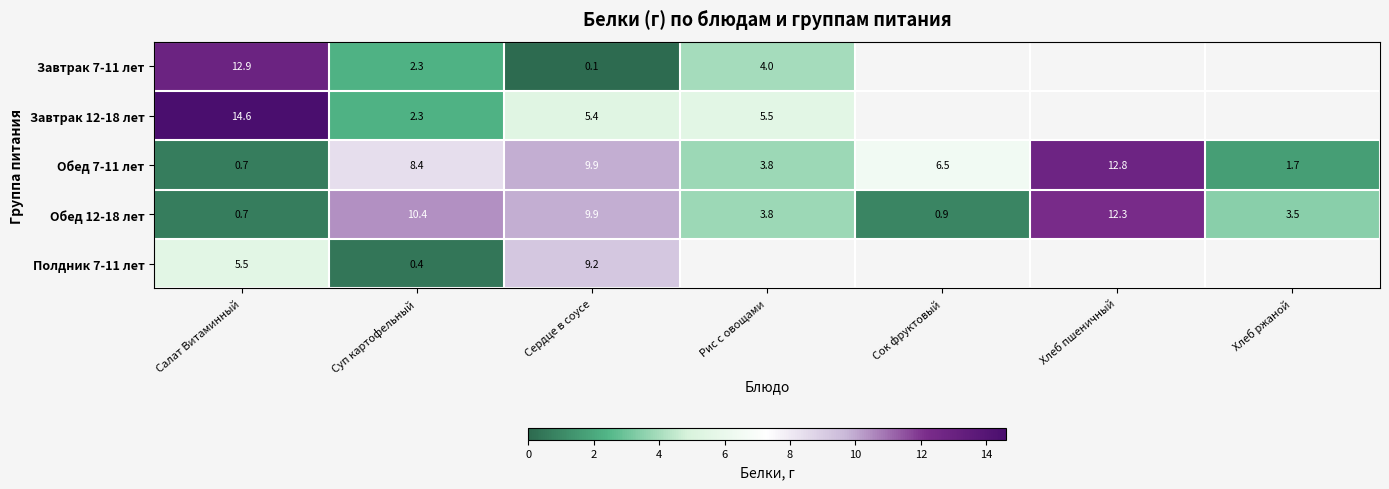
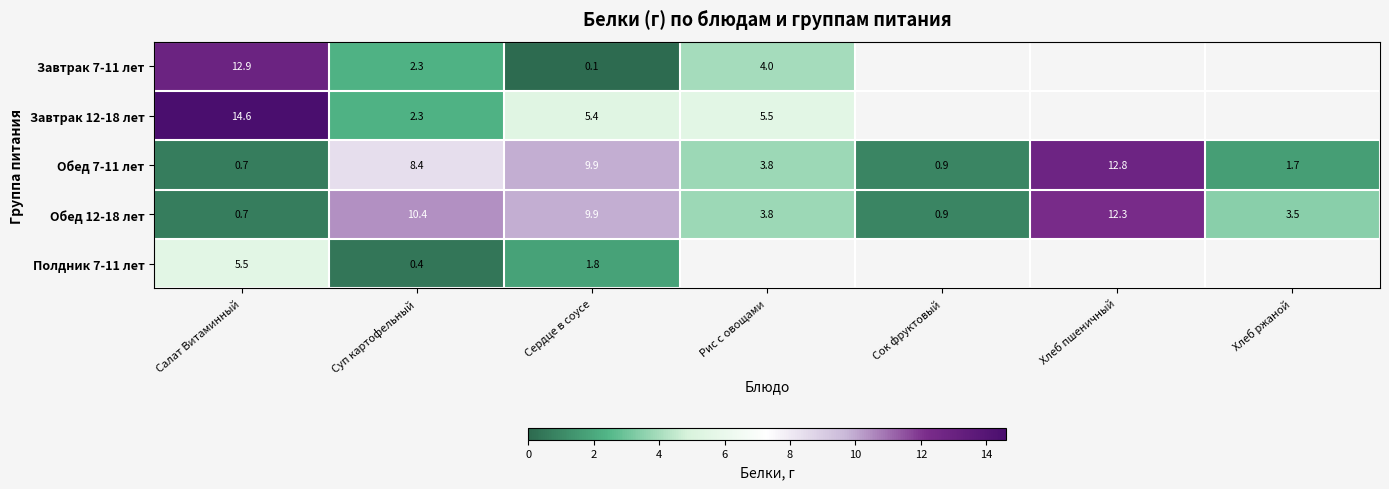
Обед 7-11 лет, Сок фруктовый: 6.5 -> 0.9
Полдник 7-11 лет, Сердце в соусе: 9.2 -> 1.8
